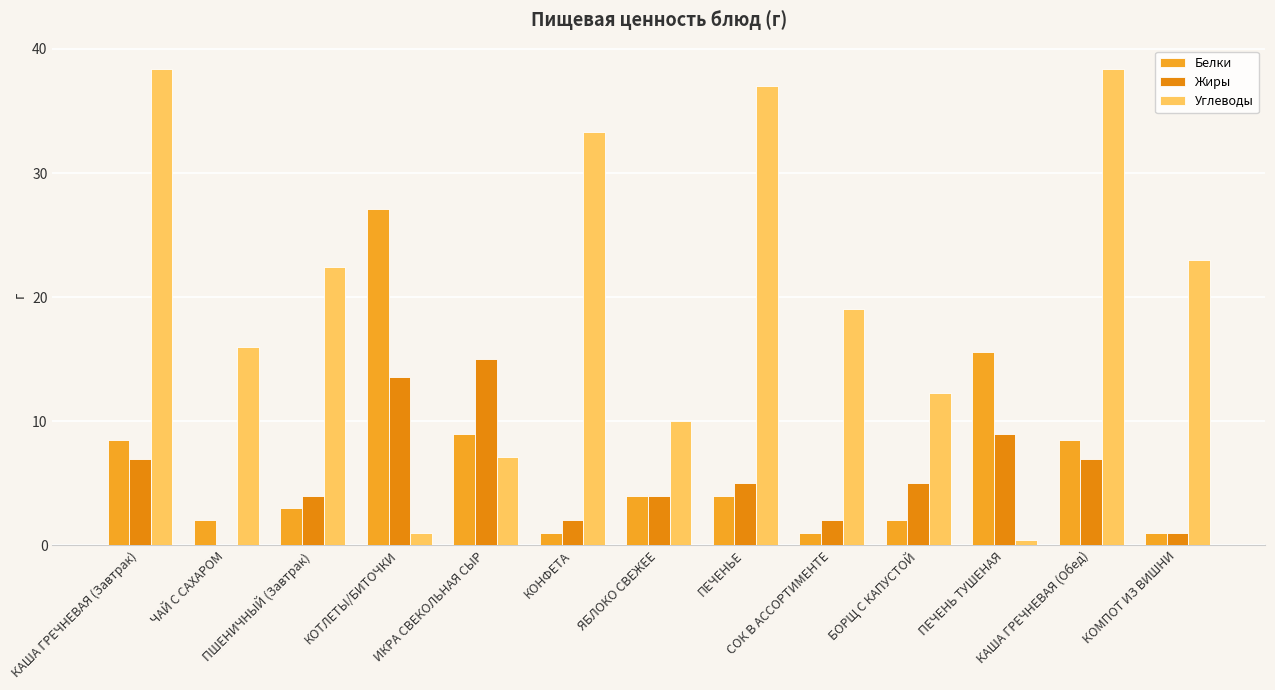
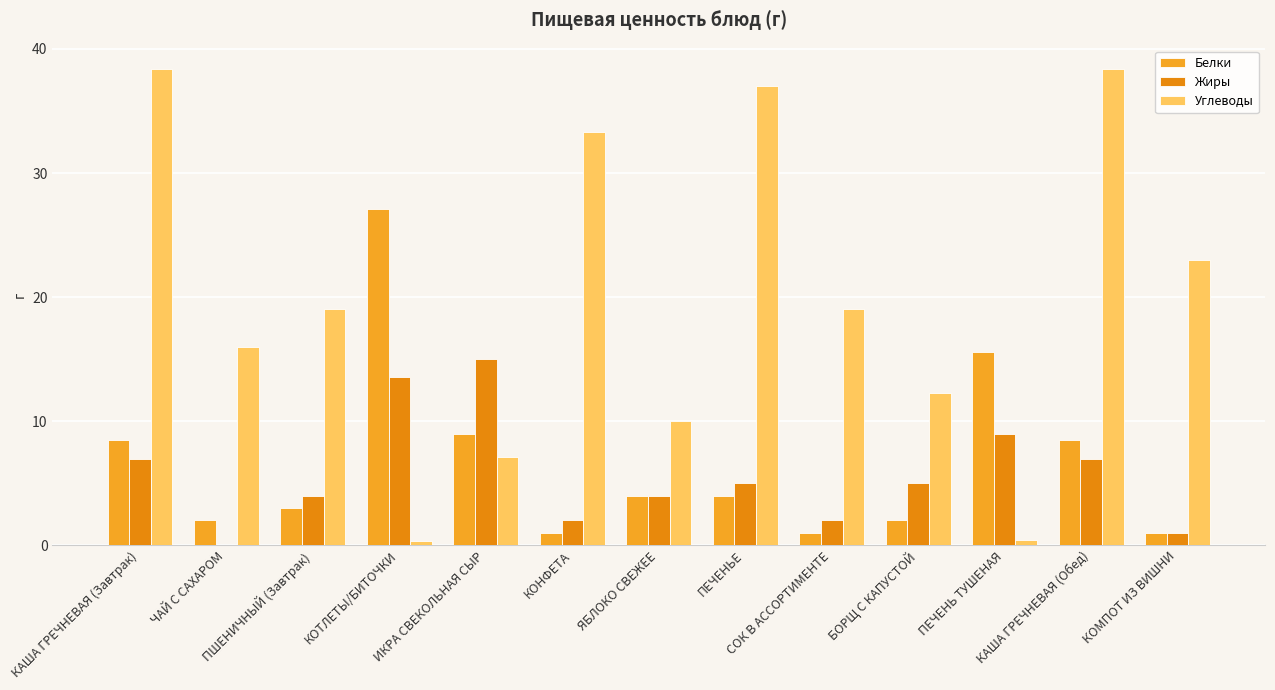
Углеводы, ПШЕНИЧНЫЙ (Завтрак): 22.4 -> 19.0
Углеводы, КОТЛЕТЫ/БИТОЧКИ: 1.0 -> 0.3
